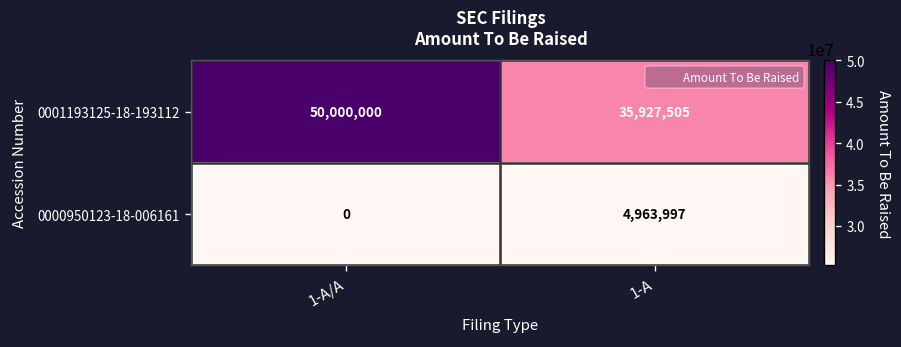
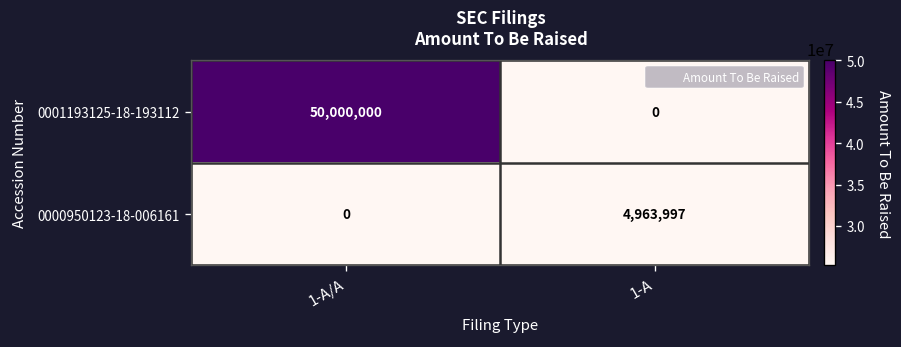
0001193125-18-193112, 1-A: 35,927,505 -> 0
